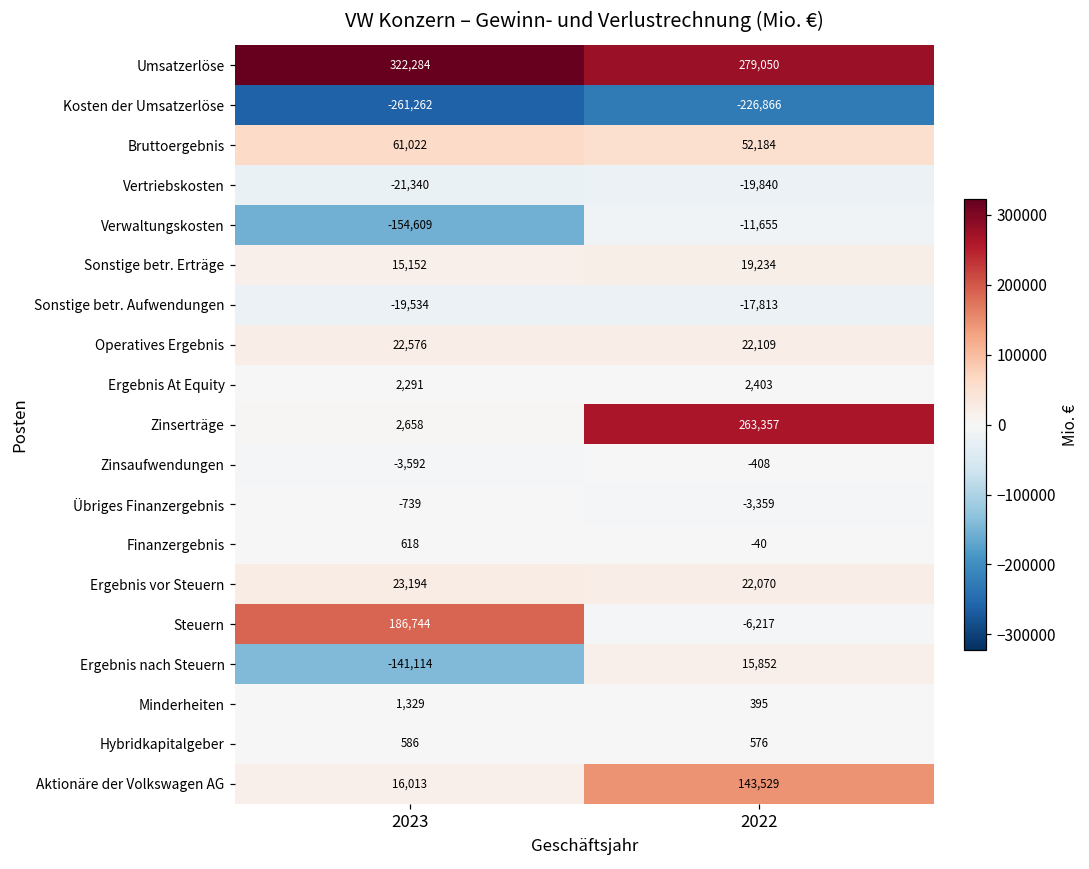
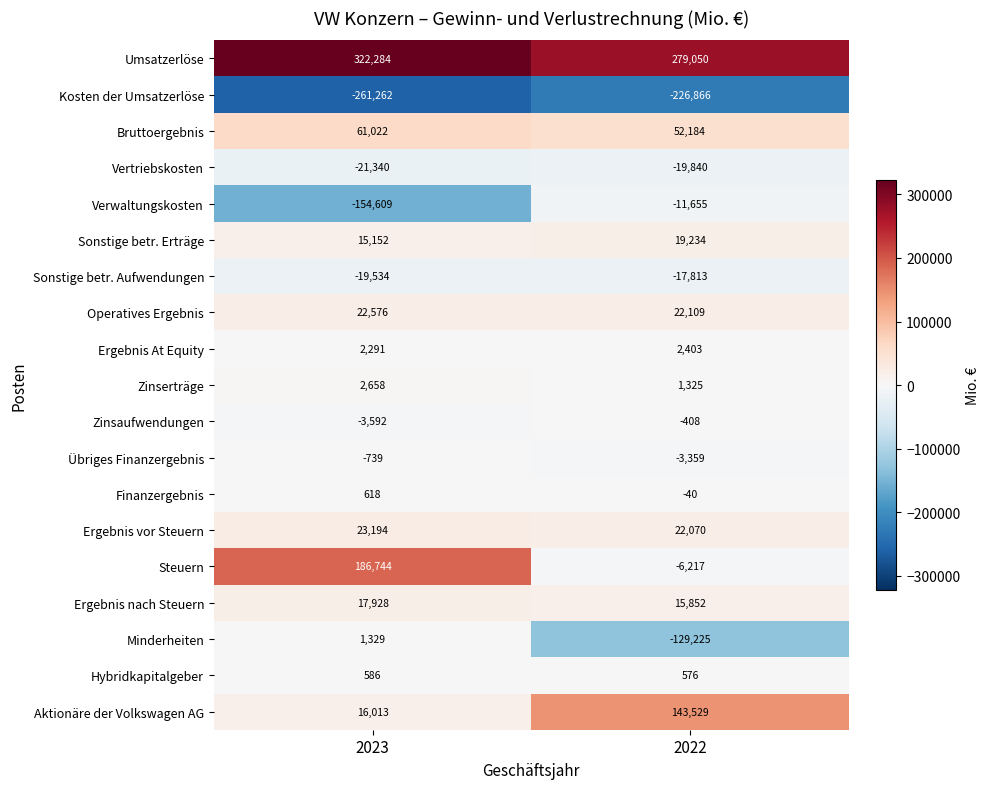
Zinserträge, 2022: 263,357 -> 1,325
Ergebnis nach Steuern, 2023: -141,114 -> 17,928
Minderheiten, 2022: 395 -> -129,225
